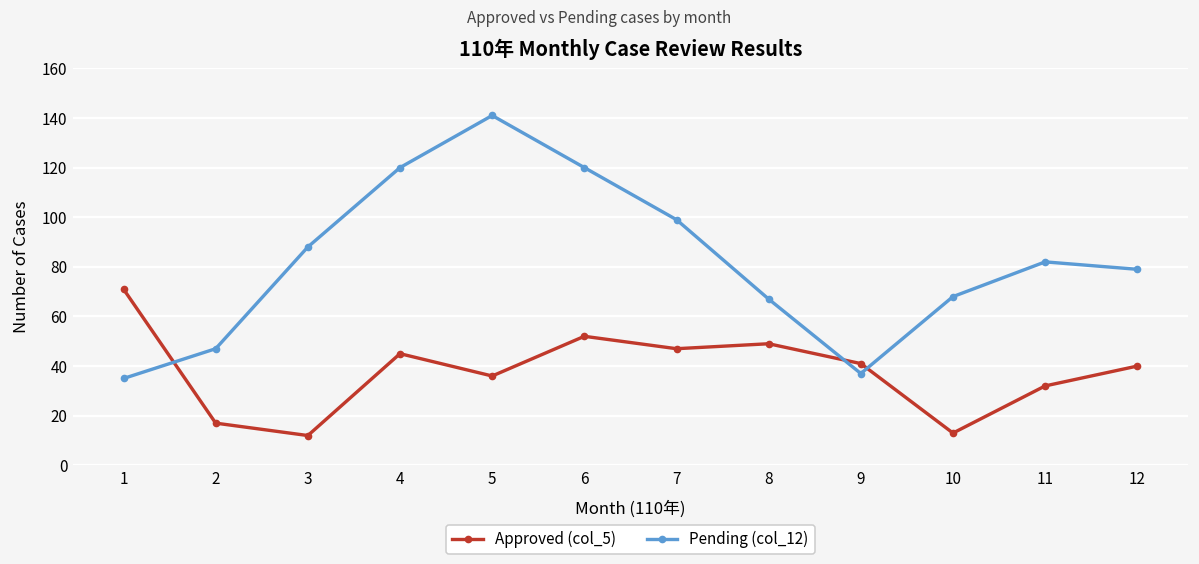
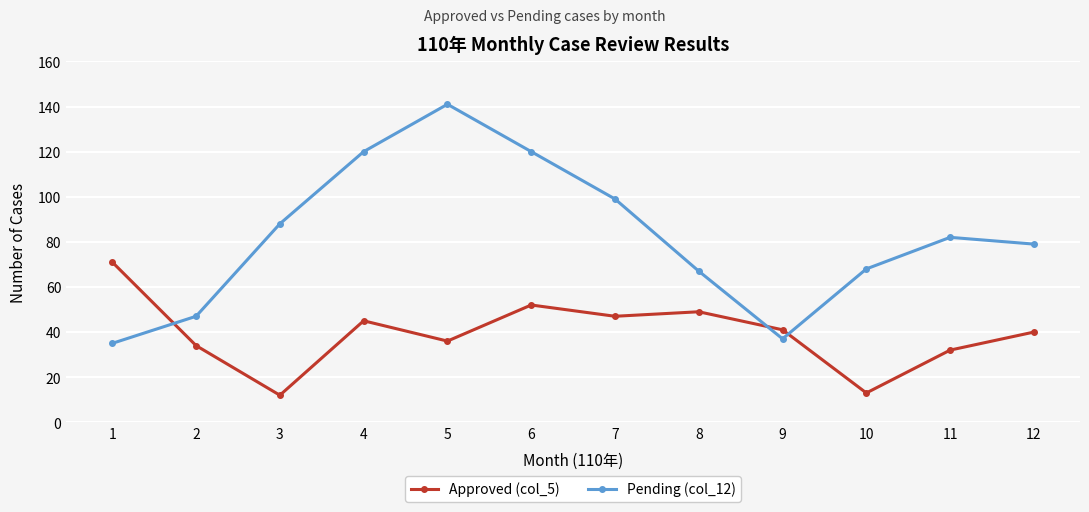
Approved (col_5), 2: 17 -> 34
